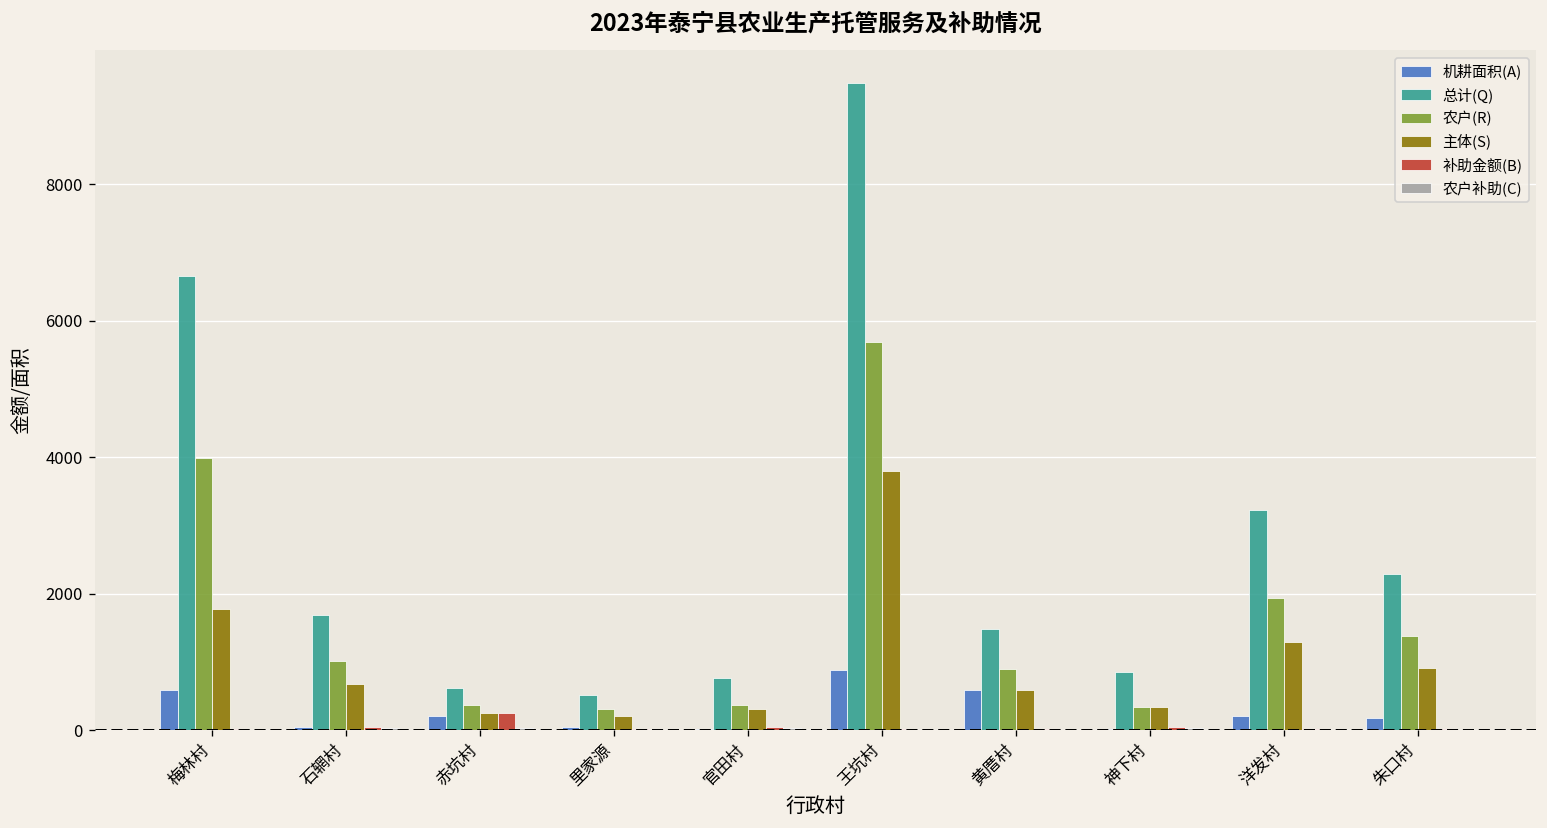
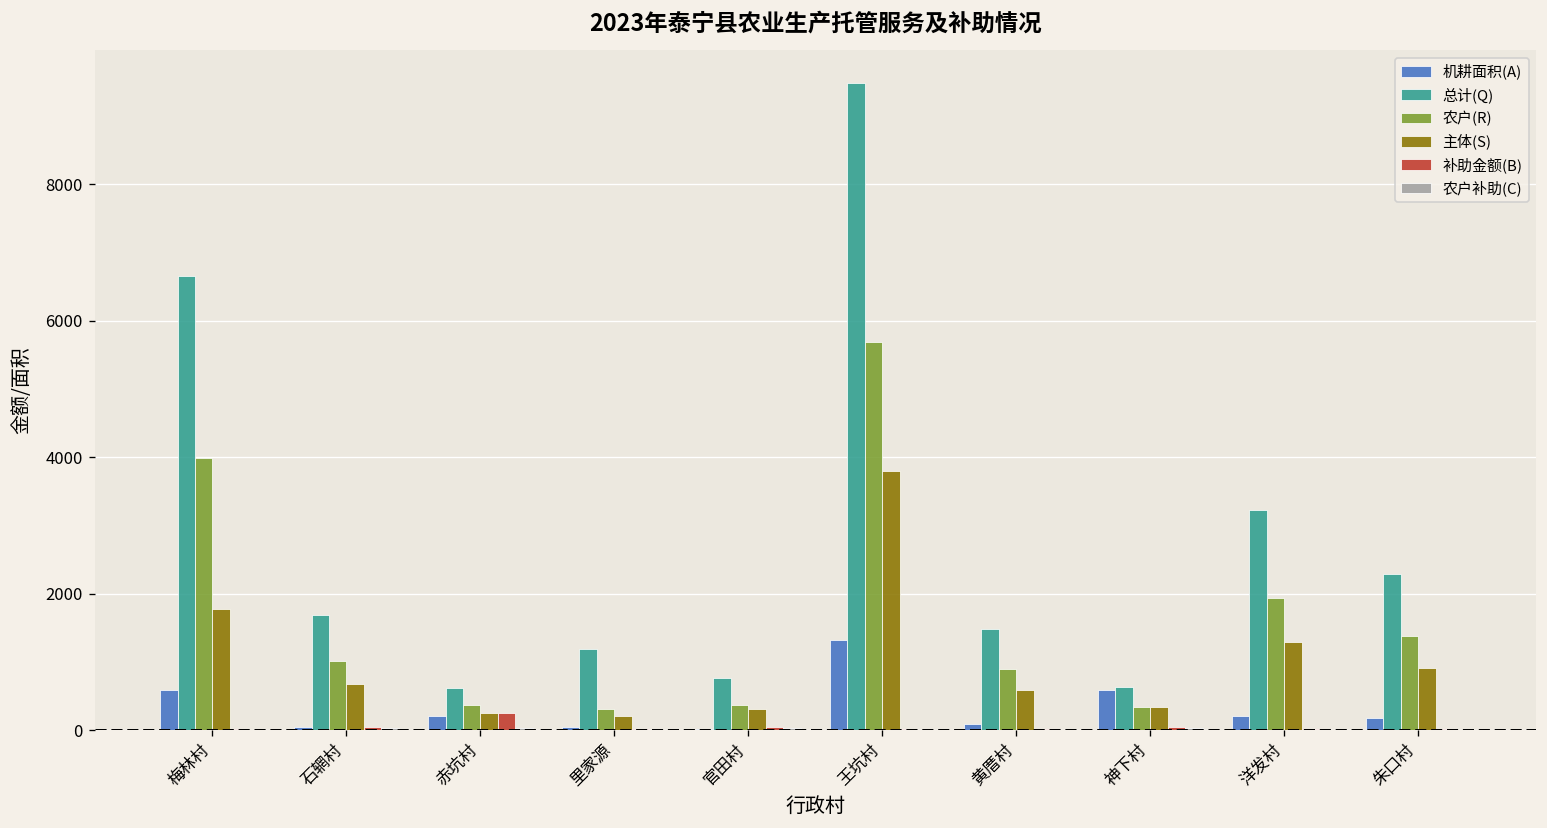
总计(Q), 里家源: 500 -> 1200
机耕面积(A), 王坑村: 900 -> 1300
机耕面积(A), 黄厝村: 600 -> 100
机耕面积(A), 神下村: 0 -> 600
总计(Q), 神下村: 800 -> 600
